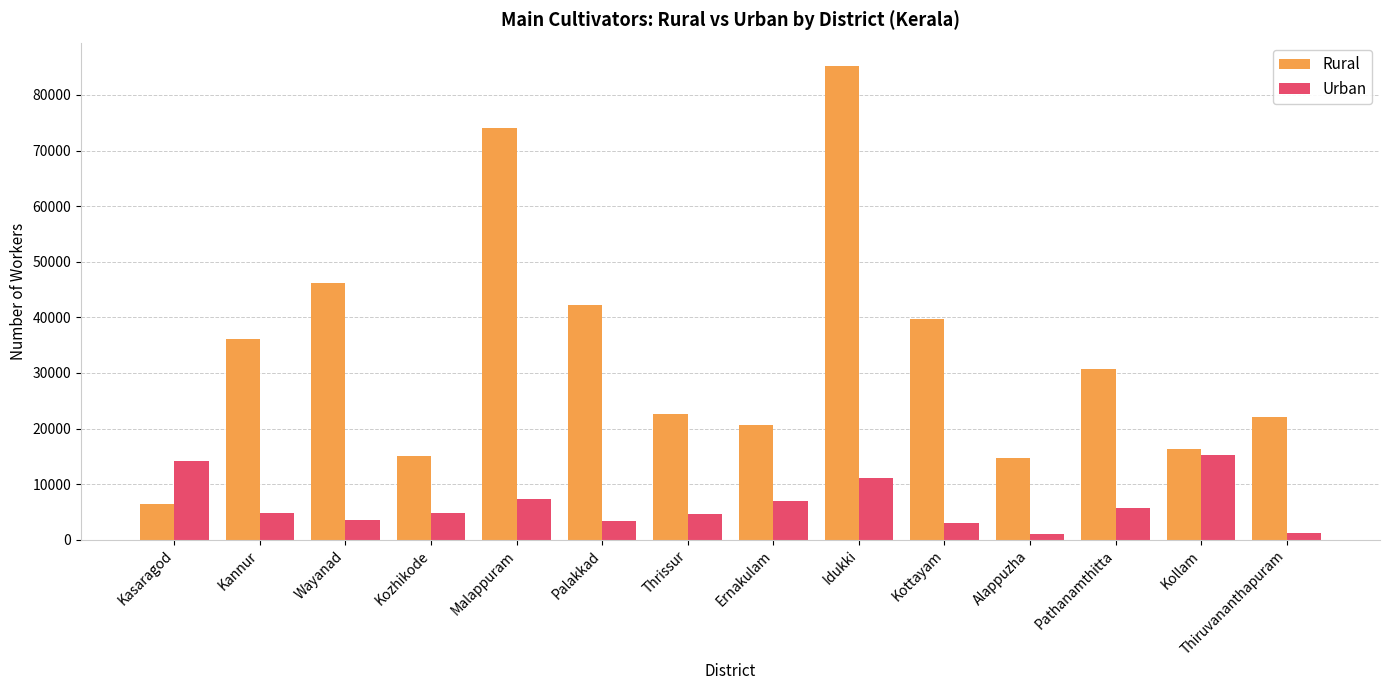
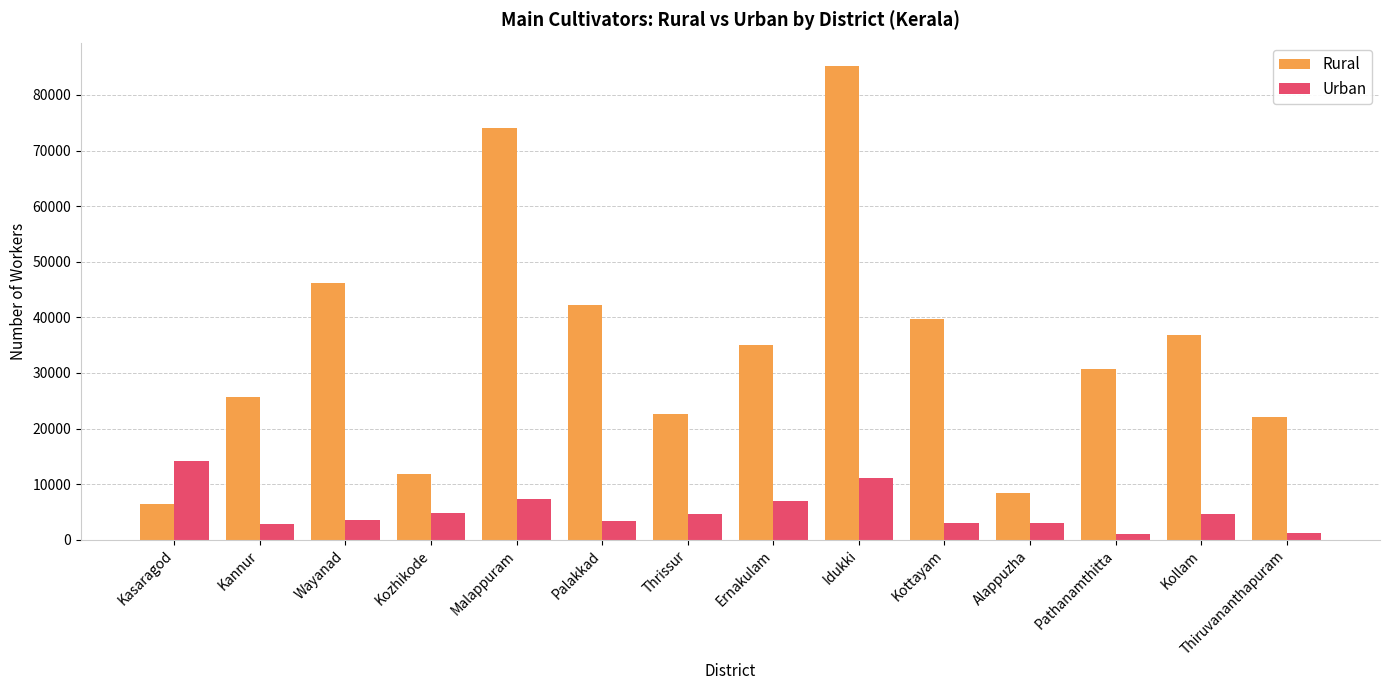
Rural, Kannur: 36000 -> 26000
Urban, Kannur: 5000 -> 3000
Rural, Kozhikode: 15000 -> 12000
Rural, Ernakulam: 21000 -> 35000
Rural, Alappuzha: 15000 -> 8000
Urban, Alappuzha: 1000 -> 3000
Urban, Pathanamthitta: 6000 -> 1000
Rural, Kollam: 16000 -> 37000
Urban, Kollam: 15000 -> 5000
